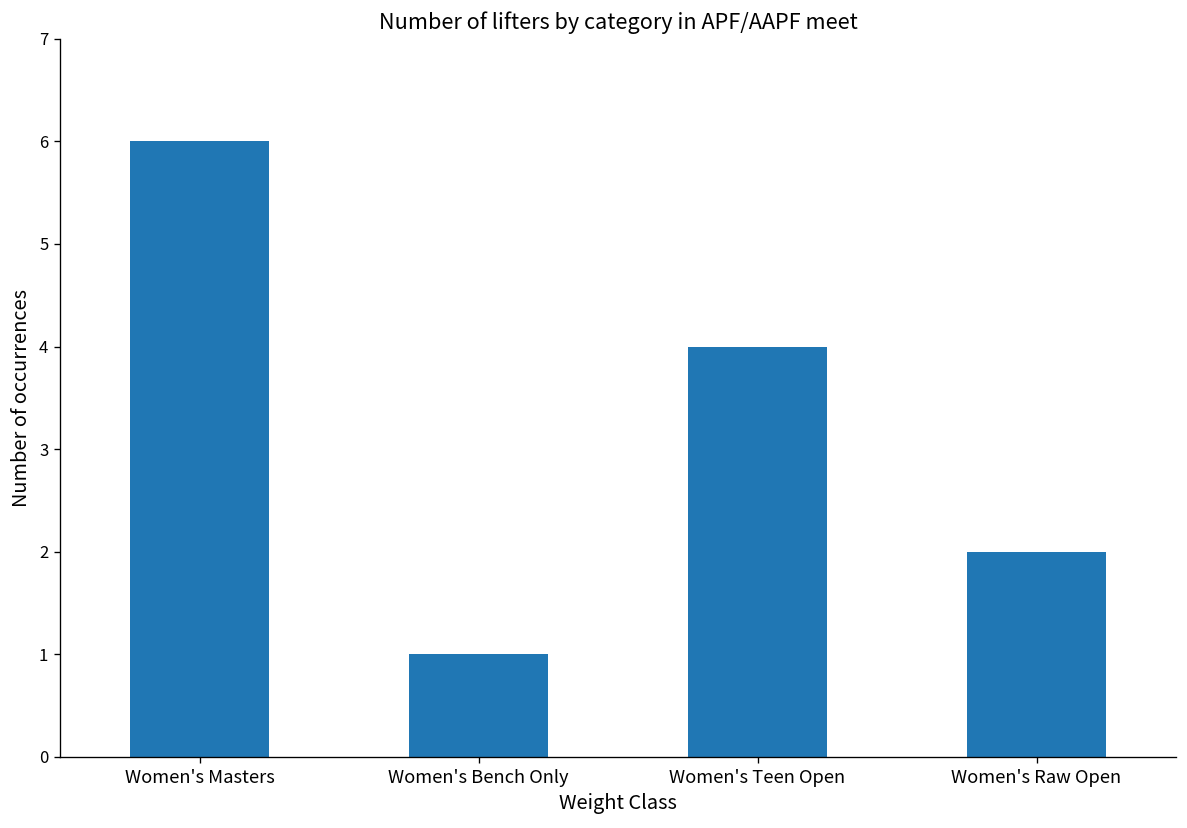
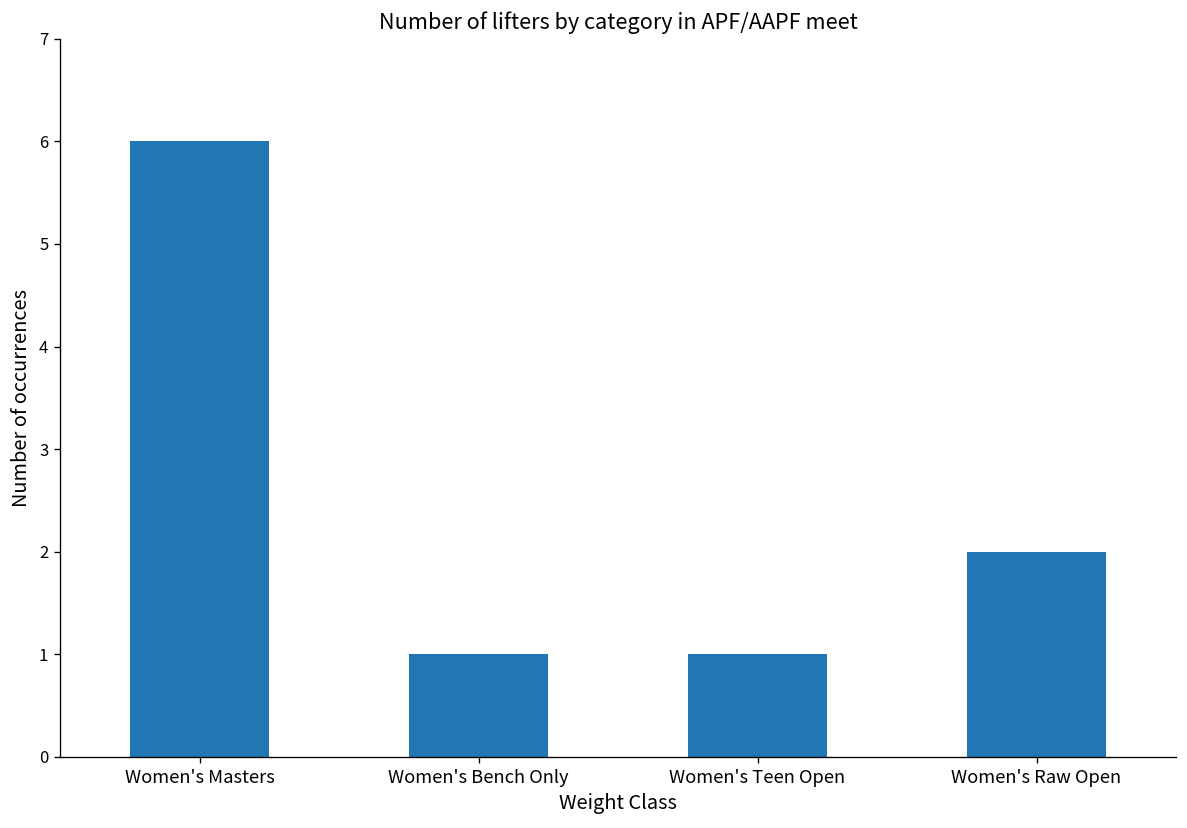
Women's Teen Open: 4 -> 1
